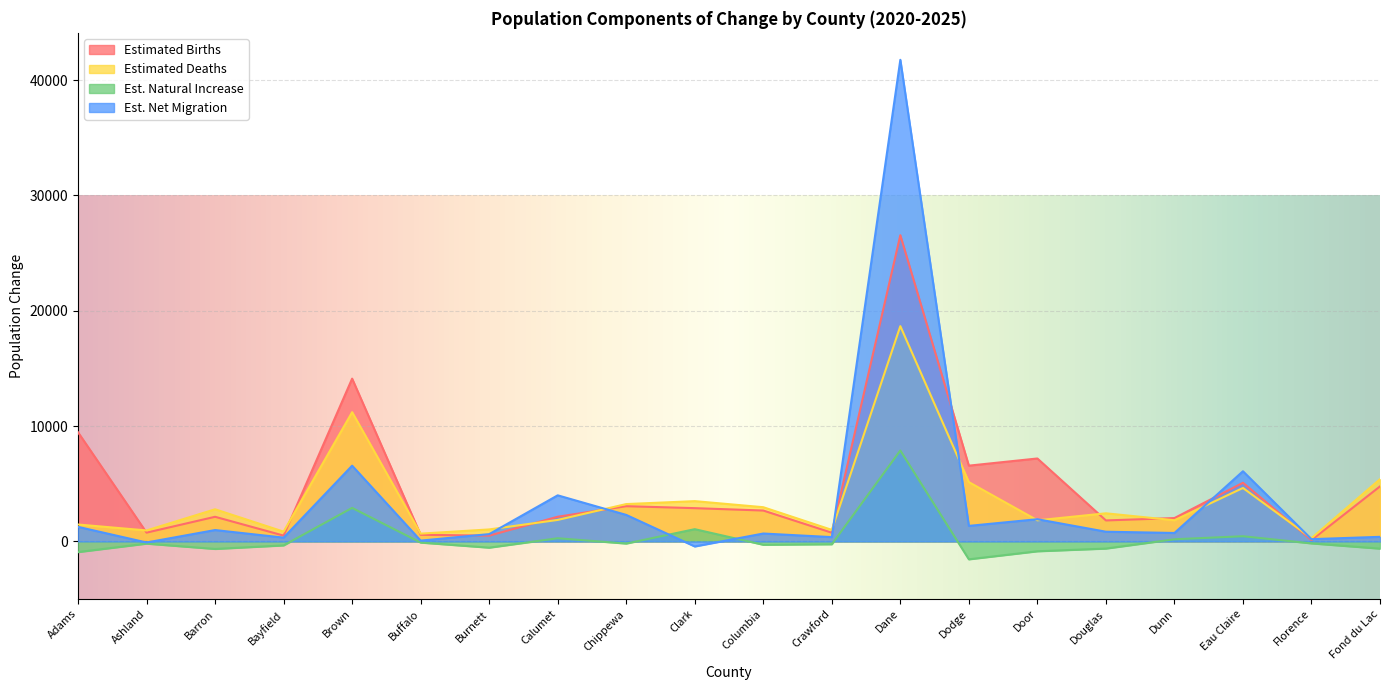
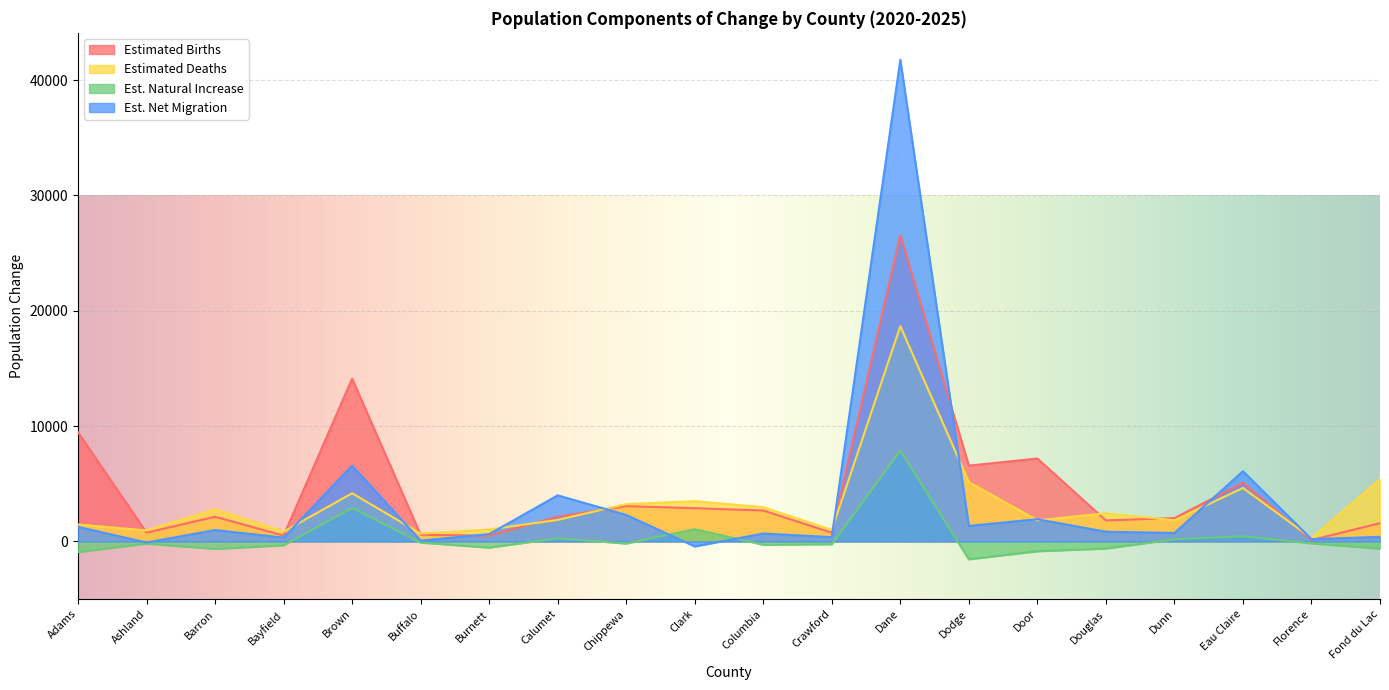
Estimated Deaths, Brown: 11200 -> 4200
Estimated Births, Fond du Lac: 4800 -> 1600
